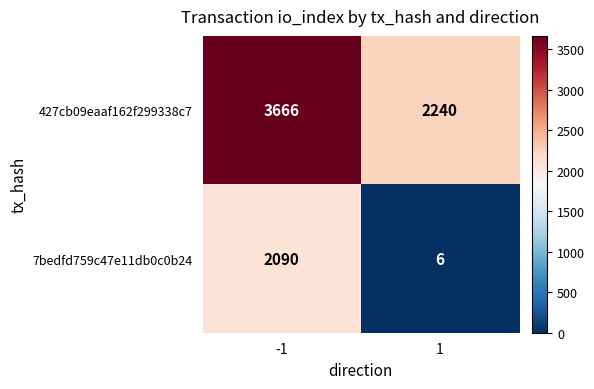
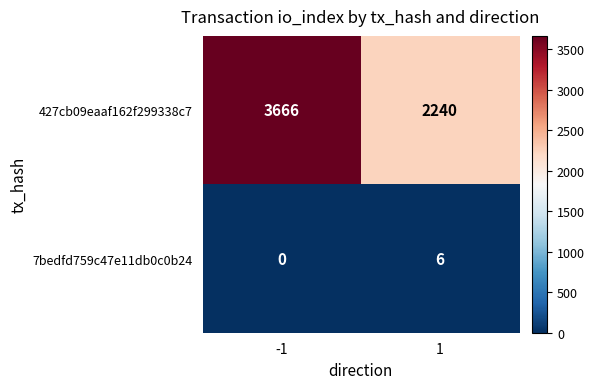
7bedfd759c47e11db0c0b24, -1: 2090 -> 0
